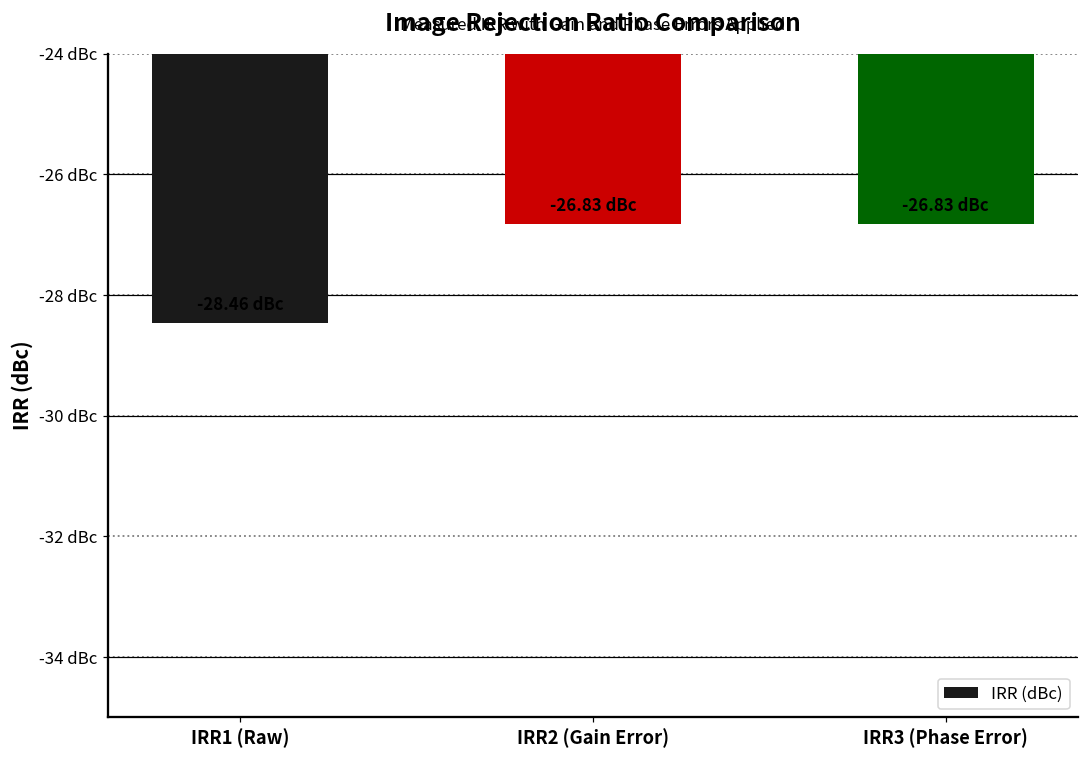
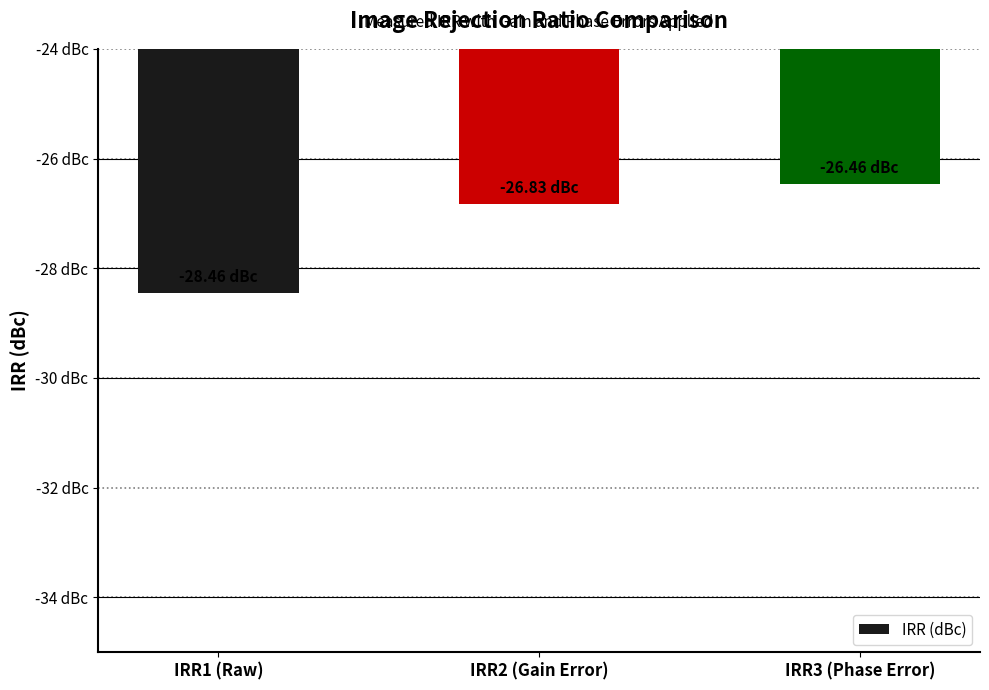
IRR3 (Phase Error): -26.83 -> -26.46
